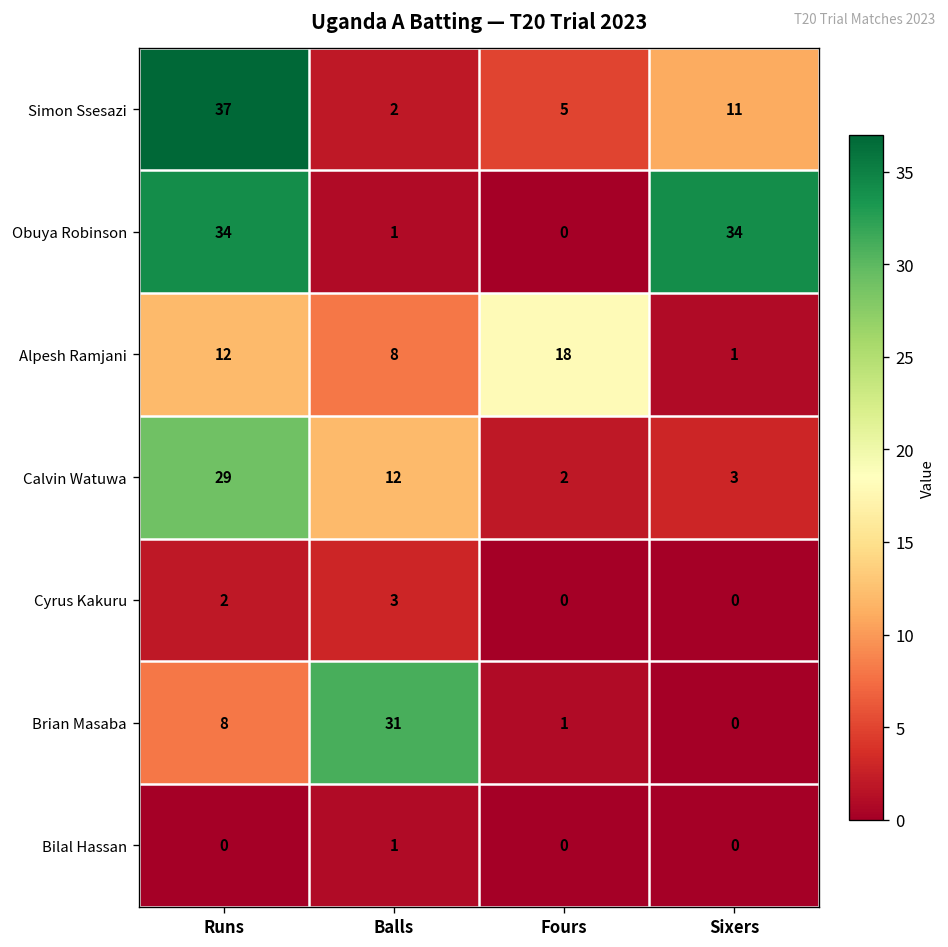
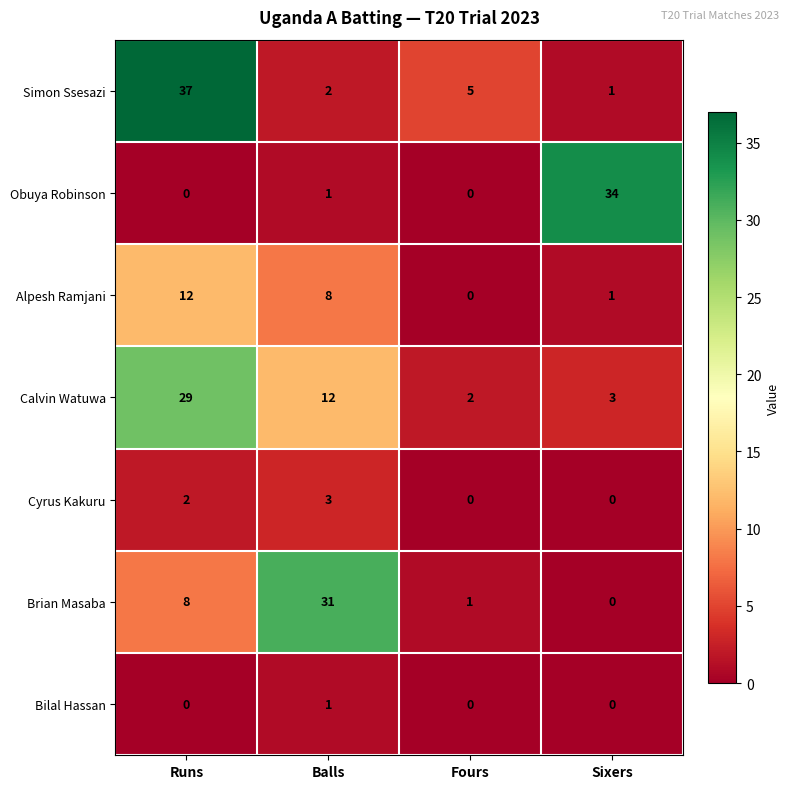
Simon Ssesazi, Sixers: 11 -> 1
Obuya Robinson, Runs: 34 -> 0
Alpesh Ramjani, Fours: 18 -> 0
